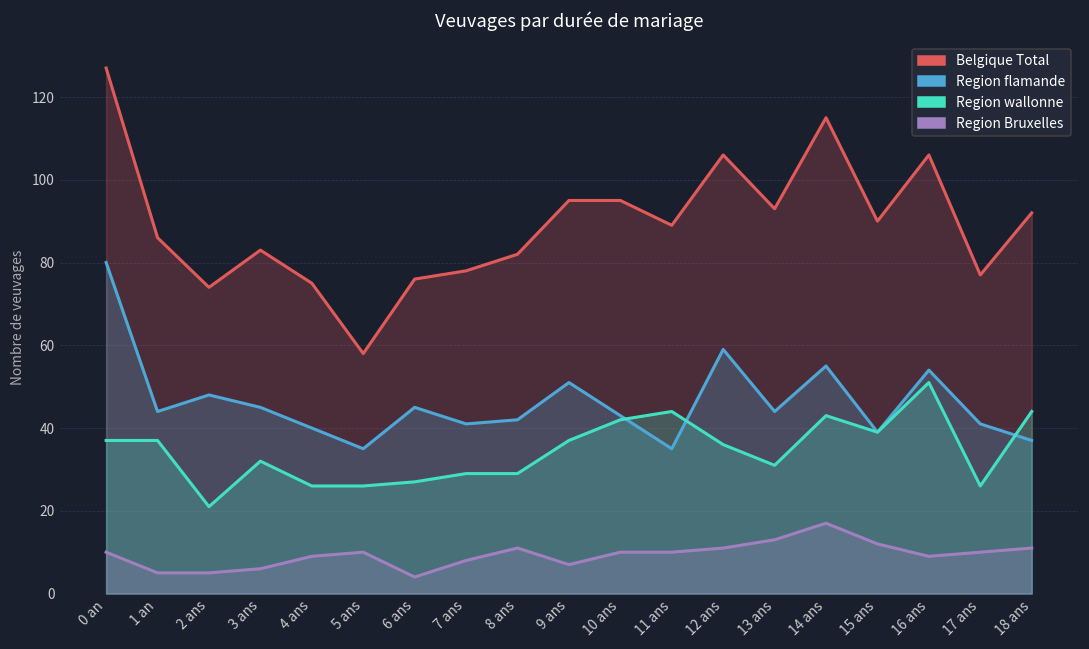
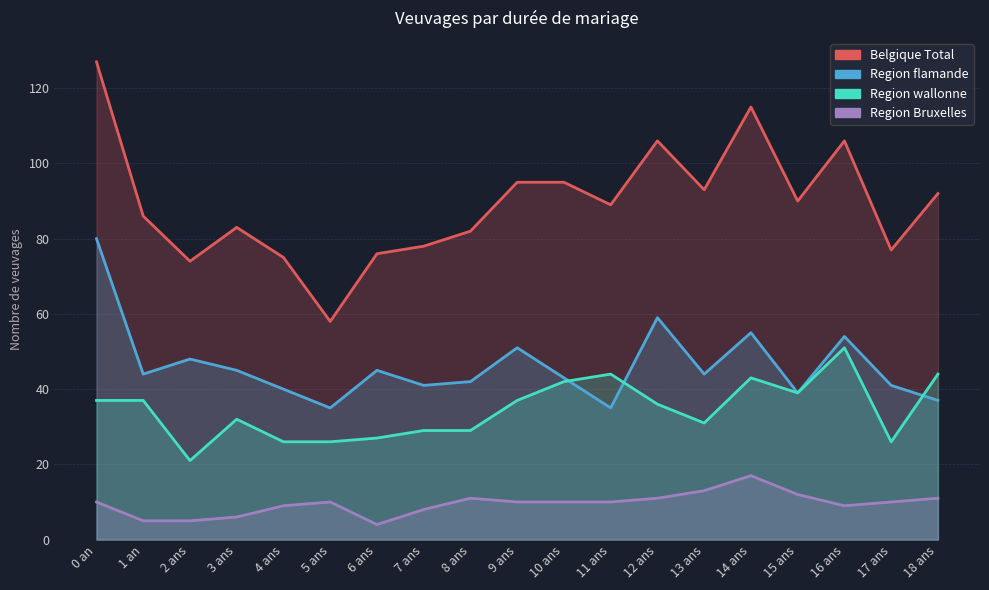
Region Bruxelles, 9 ans: 7 -> 10
